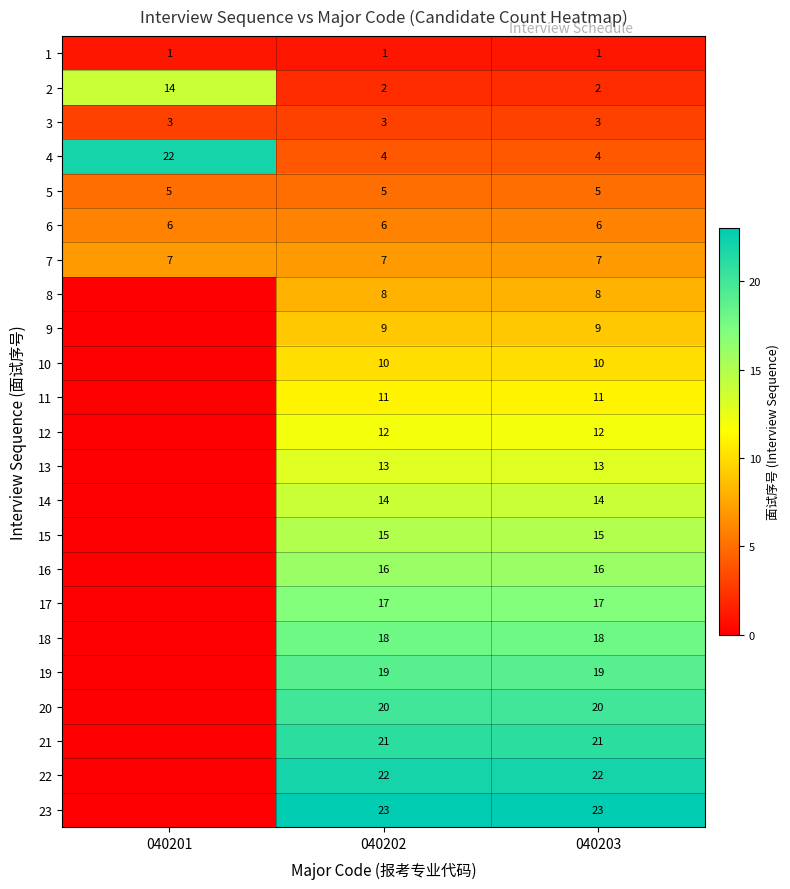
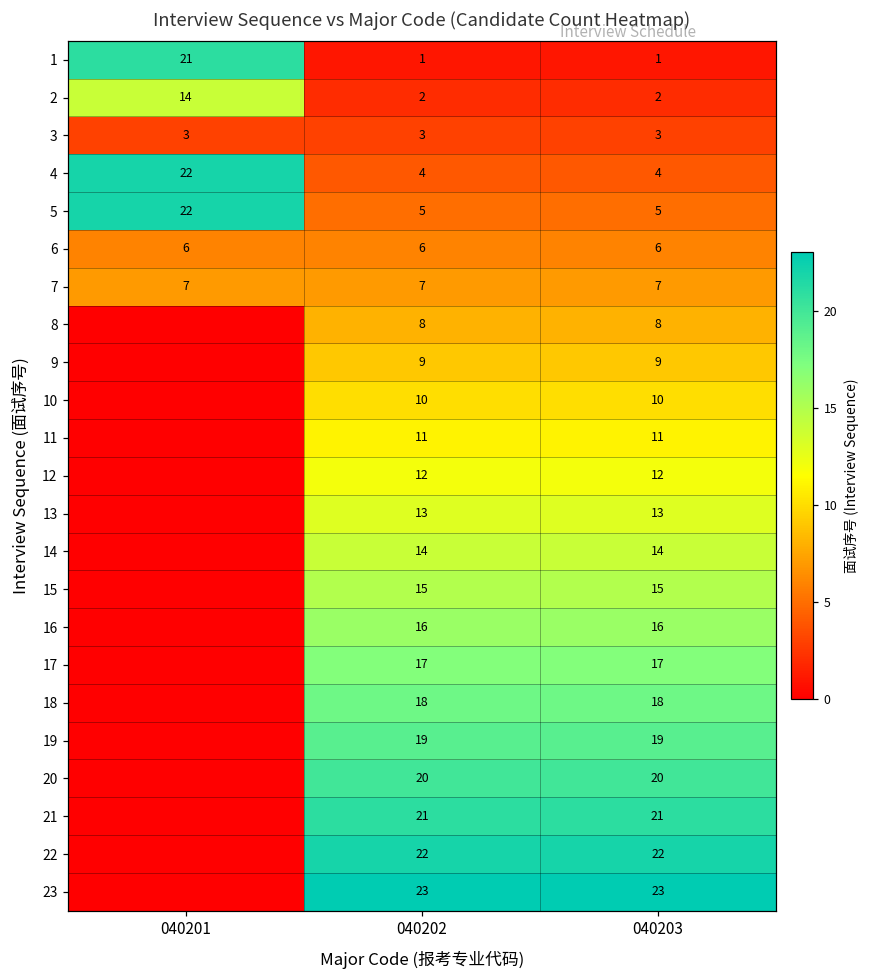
1, 040201: 1 -> 21
5, 040201: 5 -> 22
